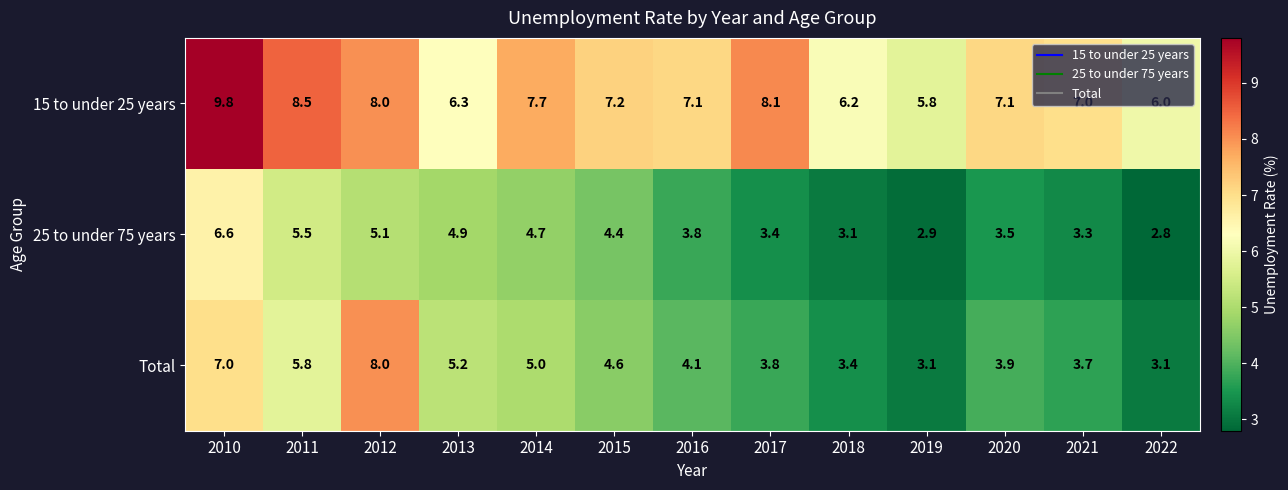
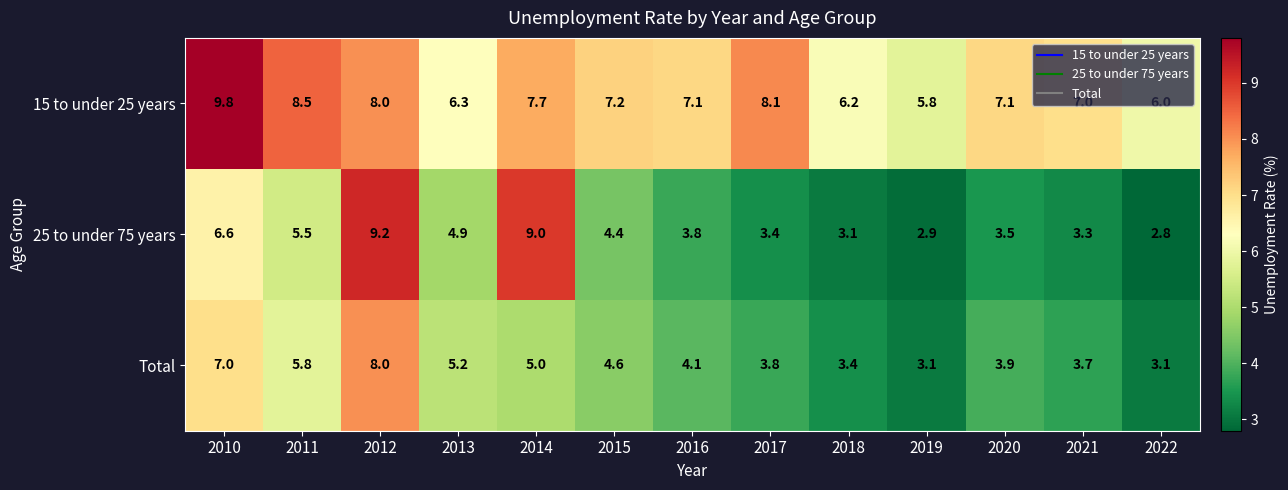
25 to under 75 years, 2012: 5.1 -> 9.2
25 to under 75 years, 2014: 4.7 -> 9.0
